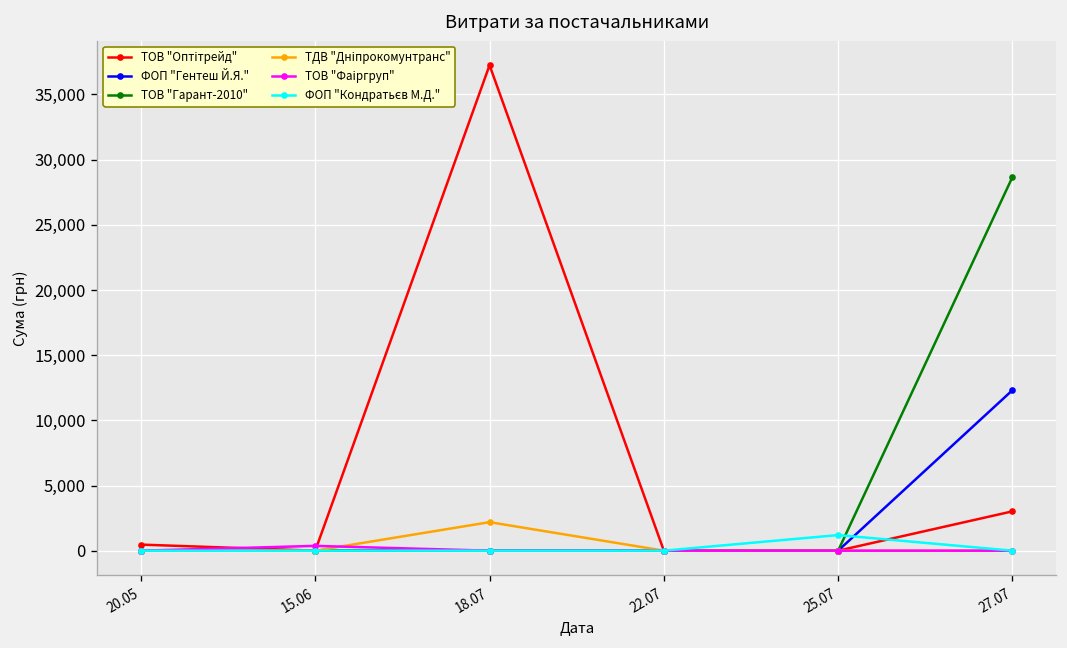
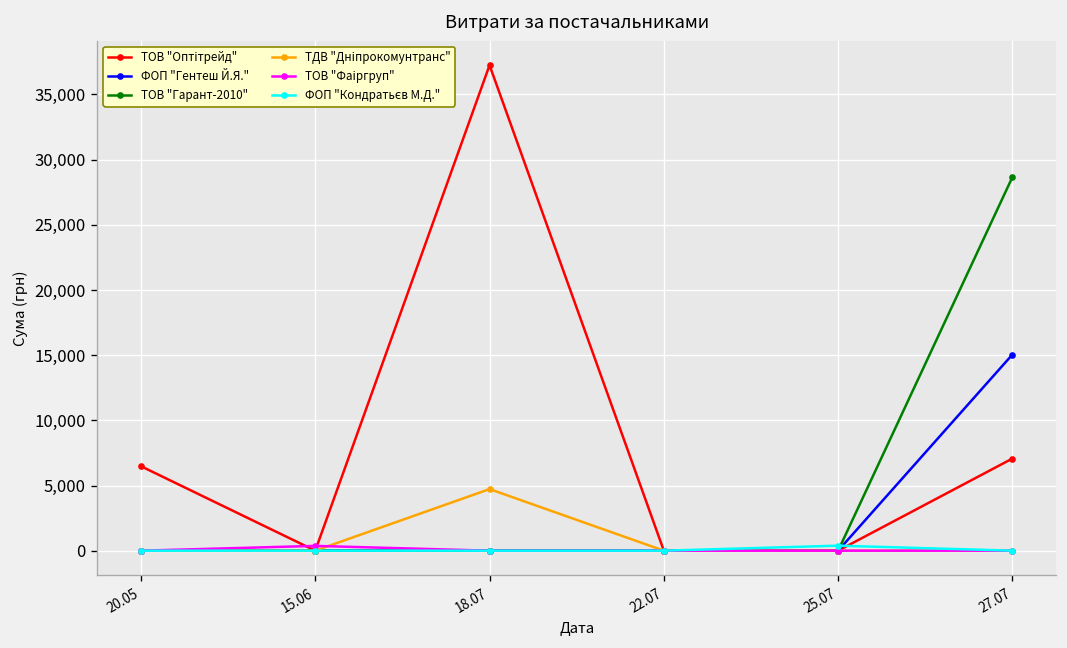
ТОВ "Оптітрейд", 20.05: 500 -> 6,500
ТДВ "Дніпрокомунтранс", 18.07: 2,200 -> 4,700
ФОП "Кондратьєв М.Д.", 25.07: 1,200 -> 400
ТОВ "Оптітрейд", 27.07: 3,000 -> 7,100
ФОП "Гентеш Й.Я.", 27.07: 12,300 -> 15,000
